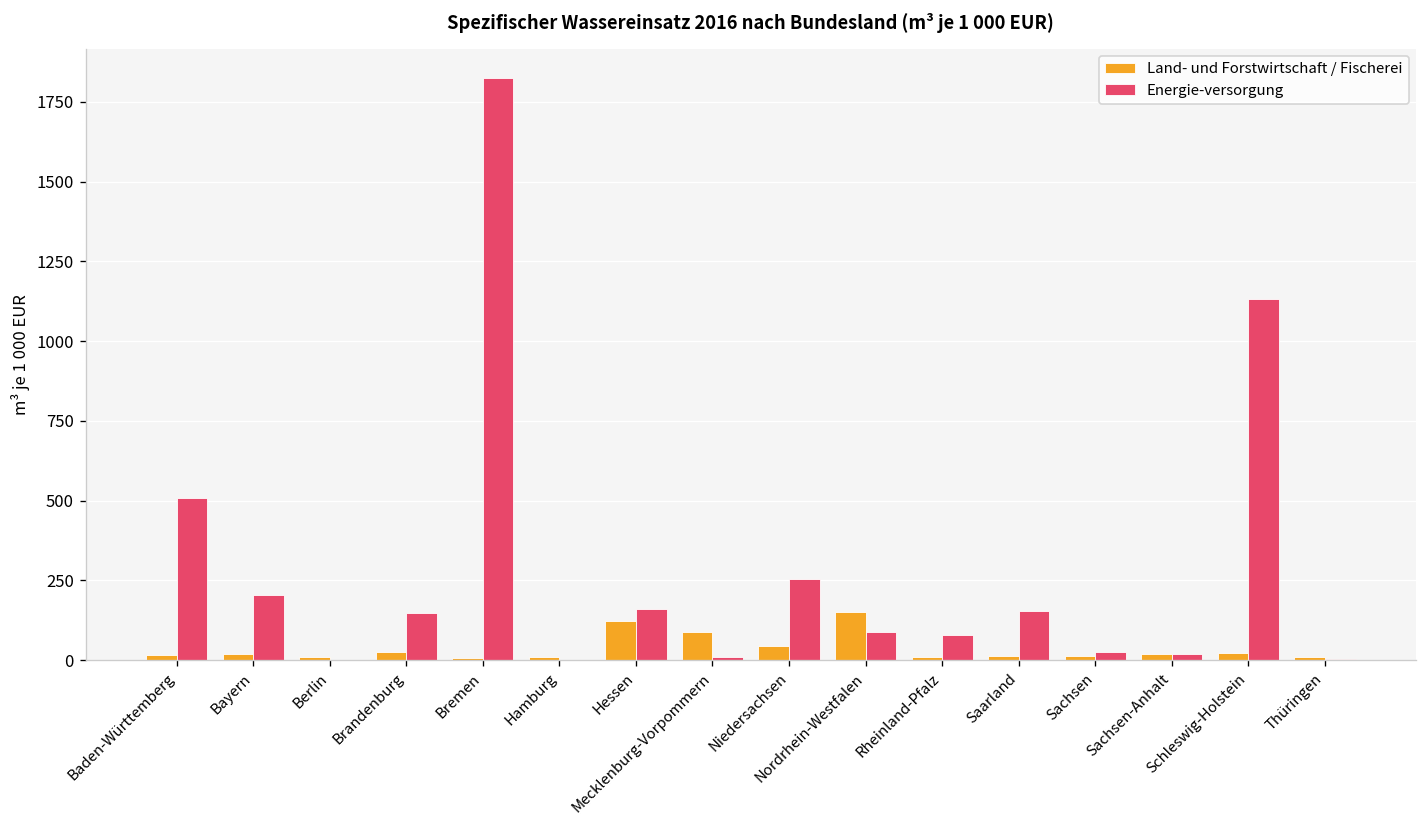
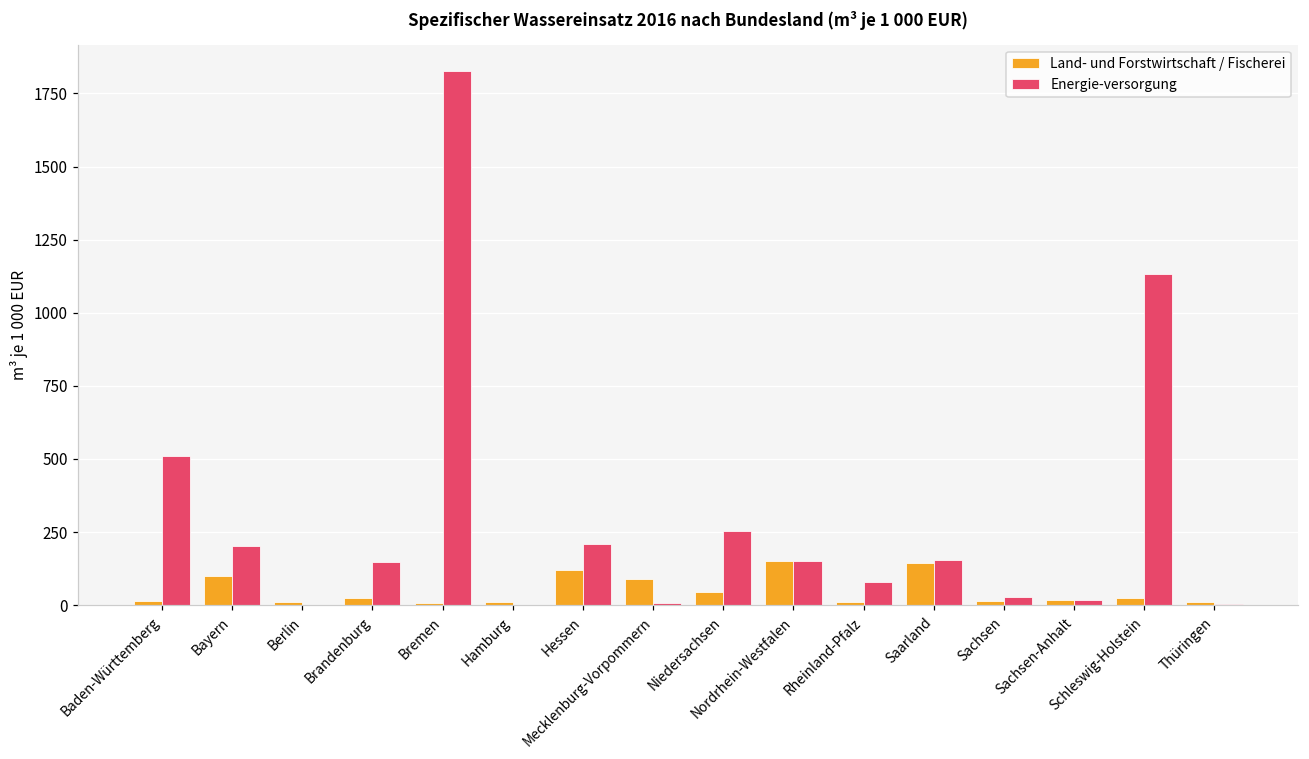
Land- und Forstwirtschaft / Fischerei, Bayern: 20 -> 100
Energie-versorgung, Hessen: 160 -> 210
Energie-versorgung, Nordrhein-Westfalen: 90 -> 150
Land- und Forstwirtschaft / Fischerei, Saarland: 10 -> 150
